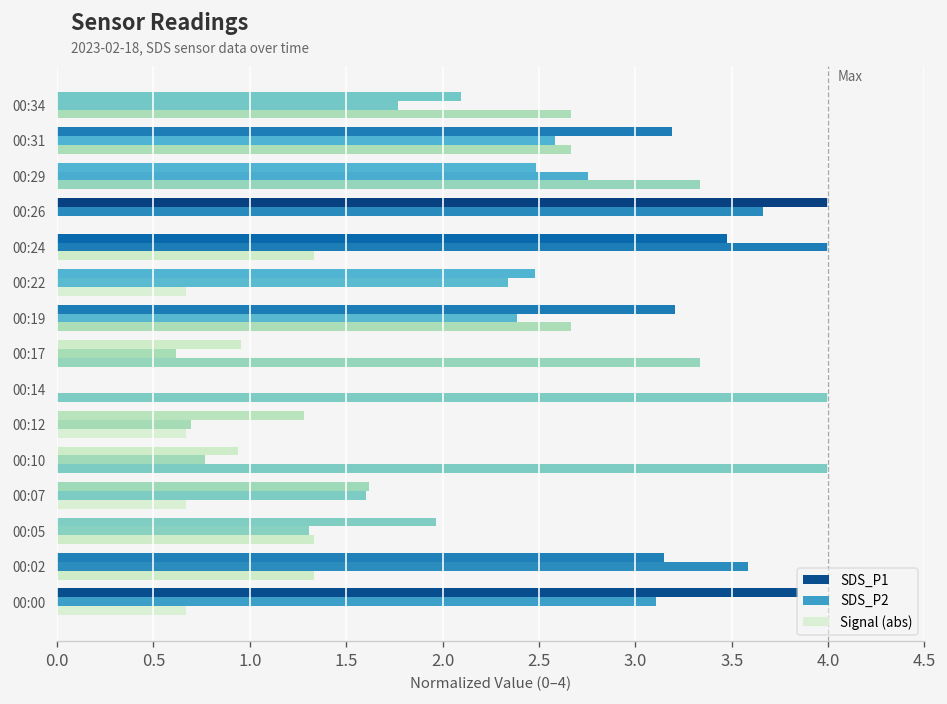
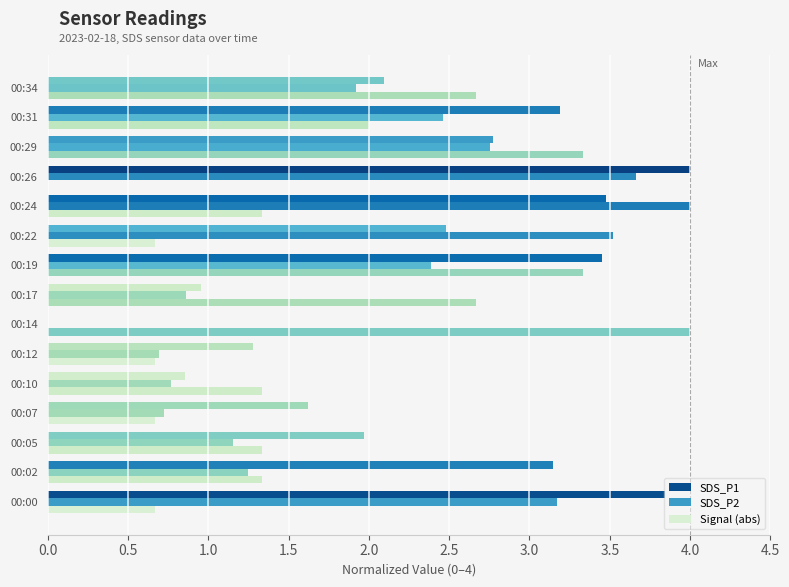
SDS_P2, 00:34: 1.77 -> 1.92
SDS_P2, 00:31: 2.58 -> 2.46
Signal (abs), 00:31: 2.67 -> 2.00
SDS_P1, 00:29: 2.48 -> 2.77
SDS_P2, 00:22: 2.34 -> 3.52
SDS_P1, 00:19: 3.20 -> 3.45
Signal (abs), 00:19: 2.67 -> 3.33
SDS_P2, 00:17: 0.62 -> 0.86
Signal (abs), 00:17: 3.33 -> 2.67
SDS_P1, 00:10: 0.94 -> 0.85
Signal (abs), 00:10: 4.00 -> 1.33
SDS_P2, 00:07: 1.60 -> 0.72
SDS_P2, 00:05: 1.31 -> 1.15
SDS_P2, 00:02: 3.58 -> 1.25
SDS_P2, 00:00: 3.11 -> 3.17
